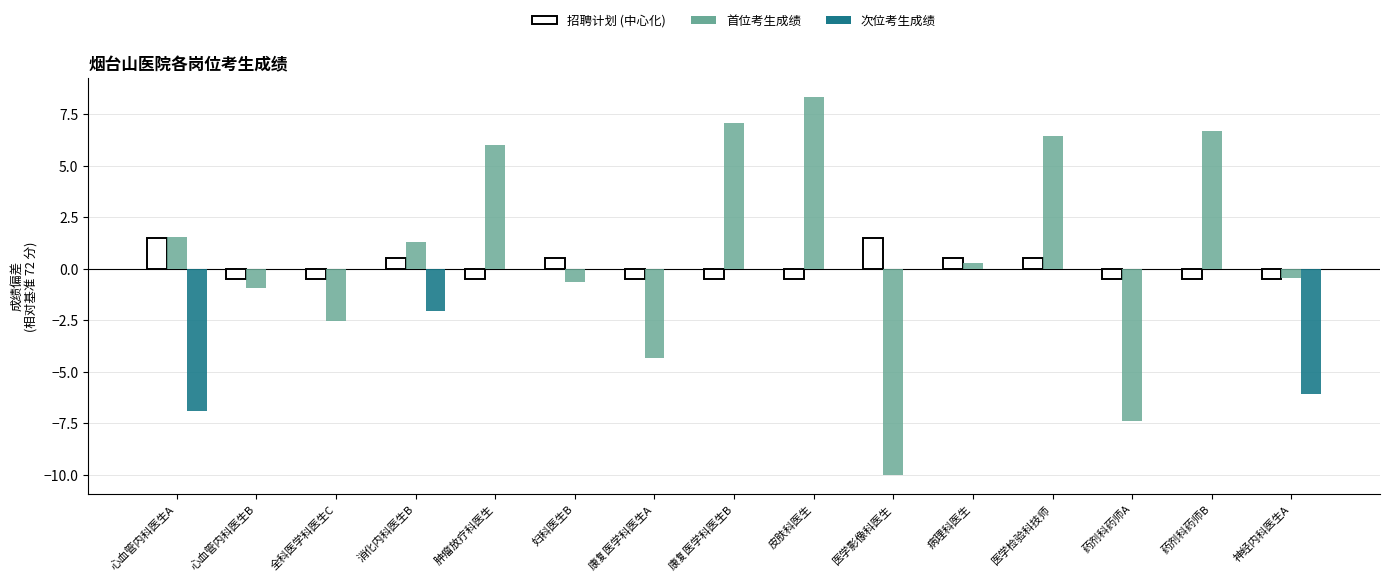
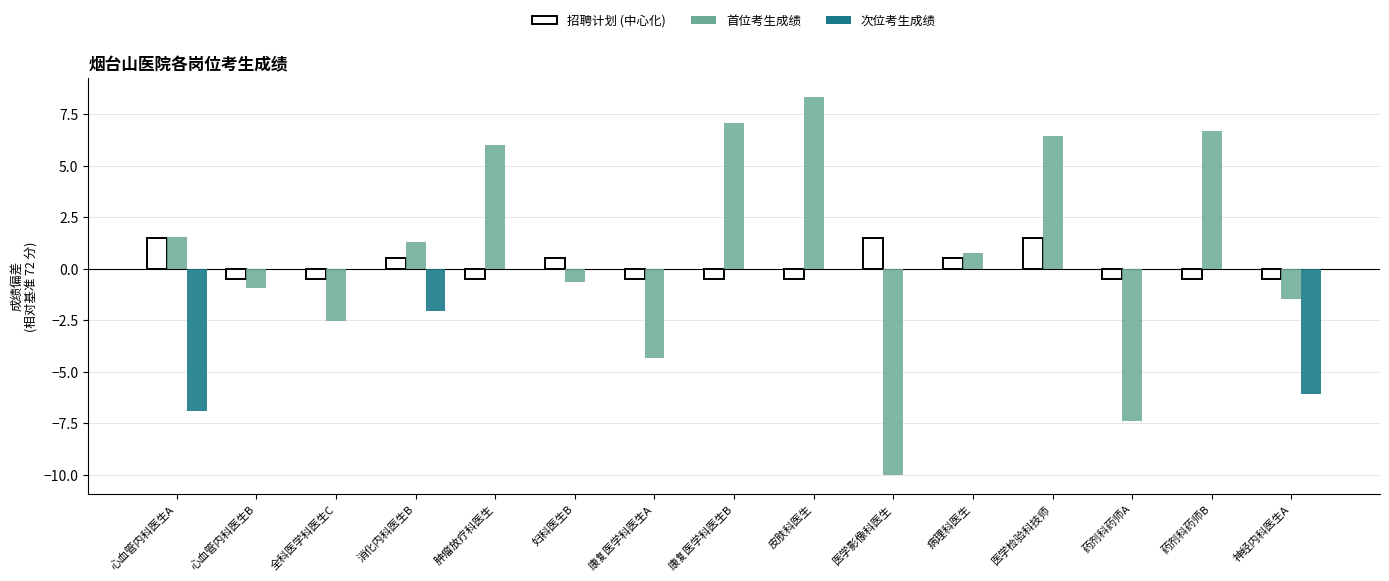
首位考生成绩, 病理科医生: 0.3 -> 0.8
招聘计划 (中心化), 医学检验科技师: 0.5 -> 1.5
首位考生成绩, 神经内科医生A: -0.4 -> -1.5
